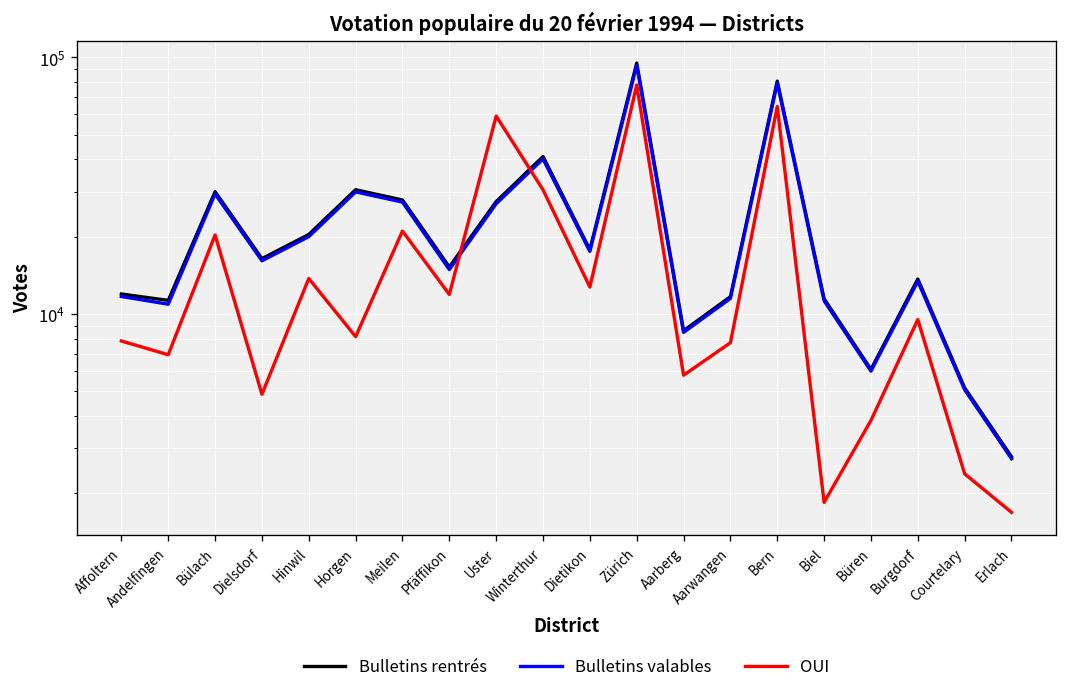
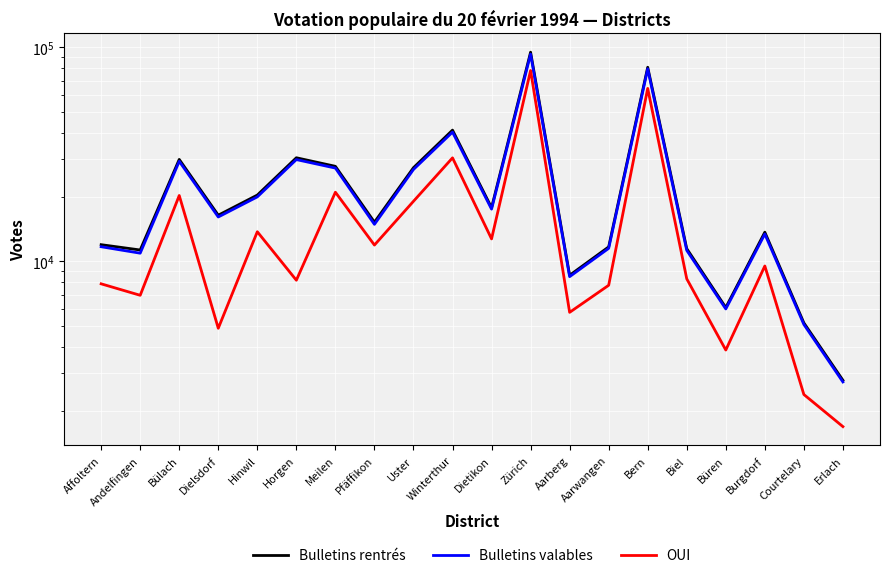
OUI, Uster: 59000 -> 19000
OUI, Biel: 1800 -> 8300
